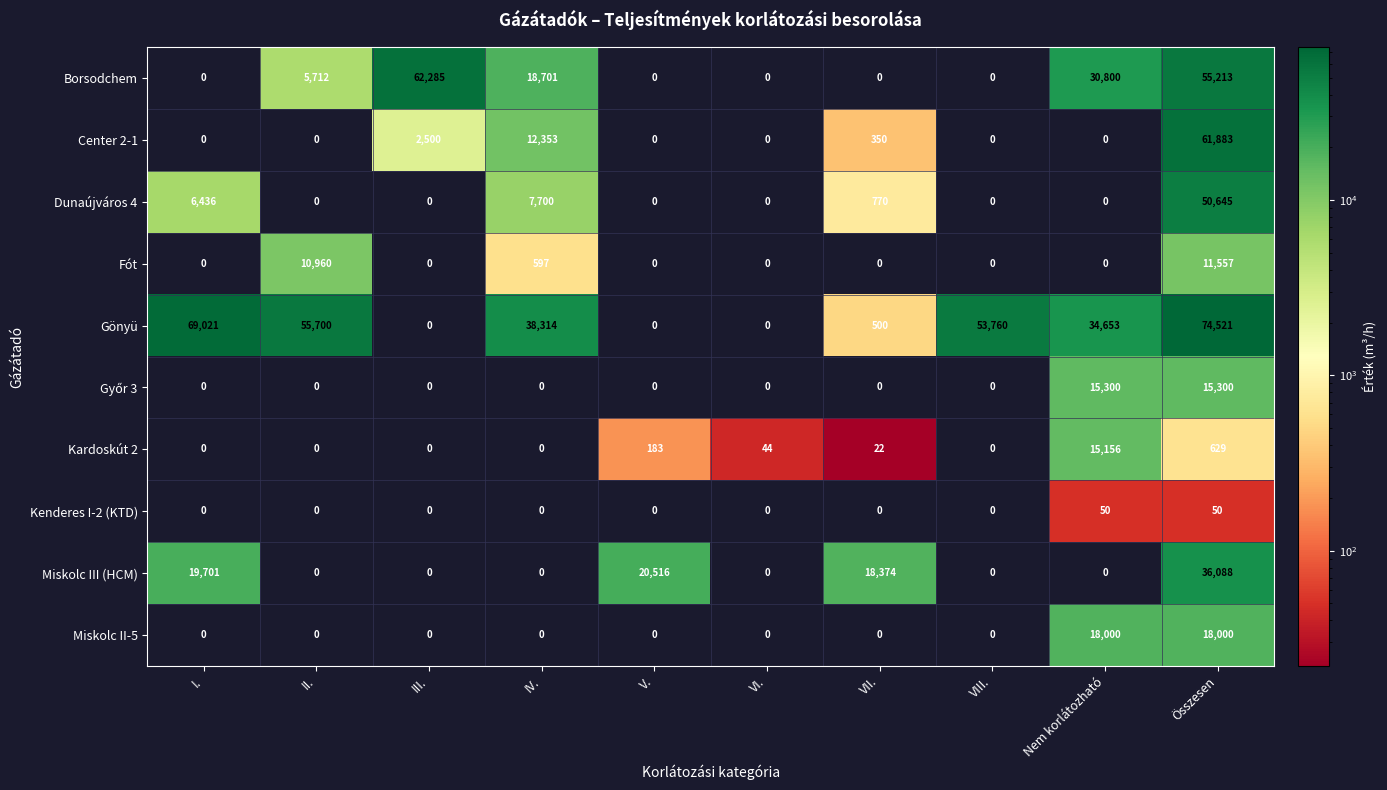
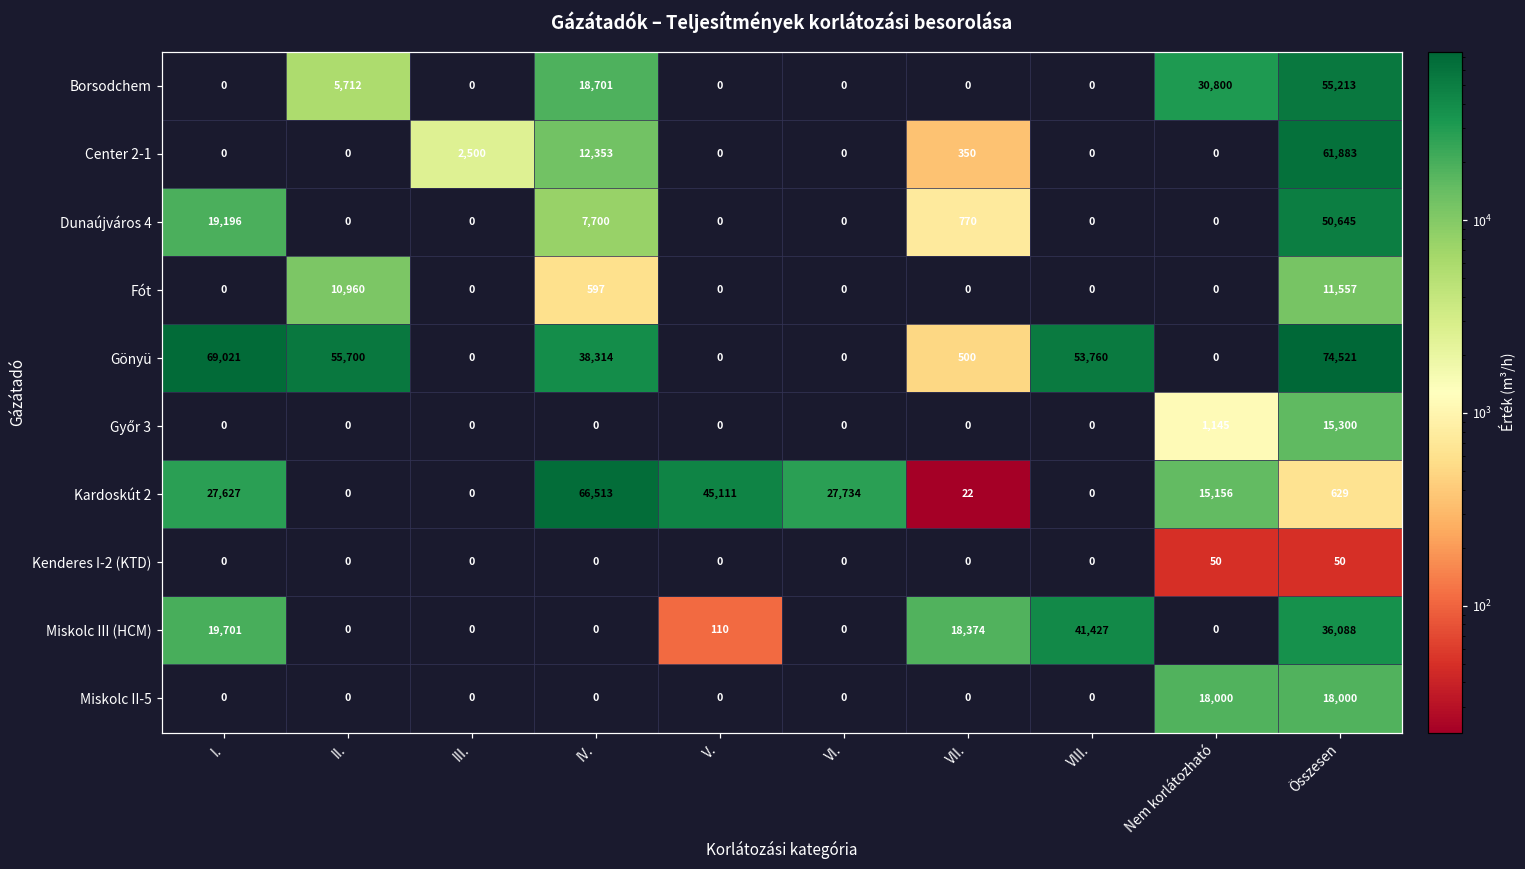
Borsodchem, III.: 62,285 -> 0
Dunaújváros 4, I.: 6,436 -> 19,196
Gönyü, Nem korlátozható: 34,653 -> 0
Győr 3, Nem korlátozható: 15,300 -> 1,145
Kardoskút 2, I.: 0 -> 27,627
Kardoskút 2, IV.: 0 -> 66,513
Kardoskút 2, V.: 183 -> 45,111
Kardoskút 2, VI.: 44 -> 27,734
Miskolc III (HCM), V.: 20,516 -> 110
Miskolc III (HCM), VIII.: 0 -> 41,427
